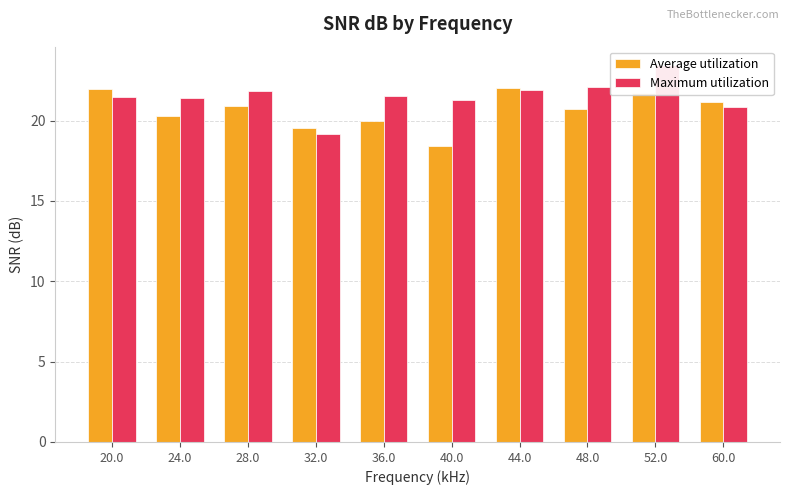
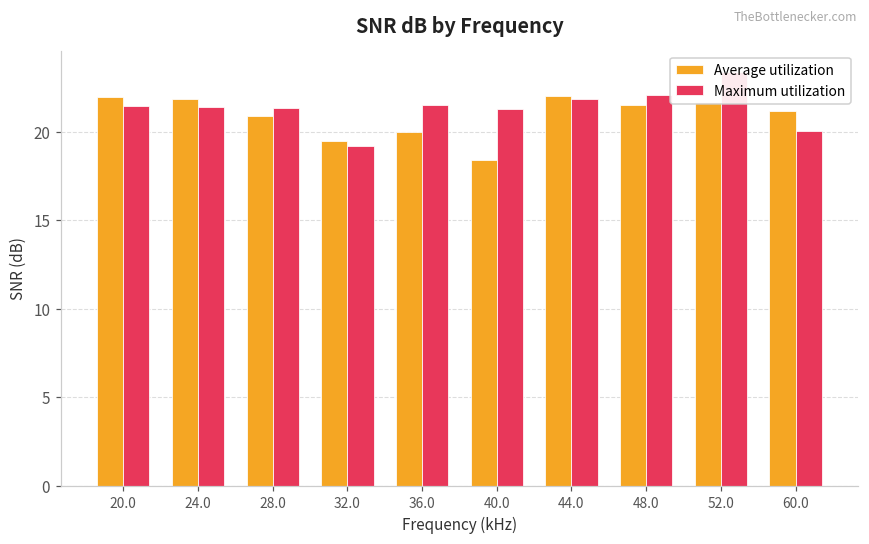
Average utilization, 24.0: 20.3 -> 21.9
Maximum utilization, 28.0: 21.9 -> 21.4
Average utilization, 48.0: 20.7 -> 21.5
Maximum utilization, 60.0: 20.8 -> 20.1
